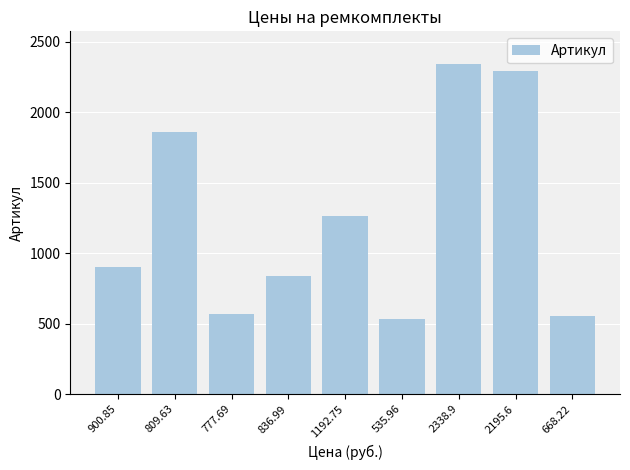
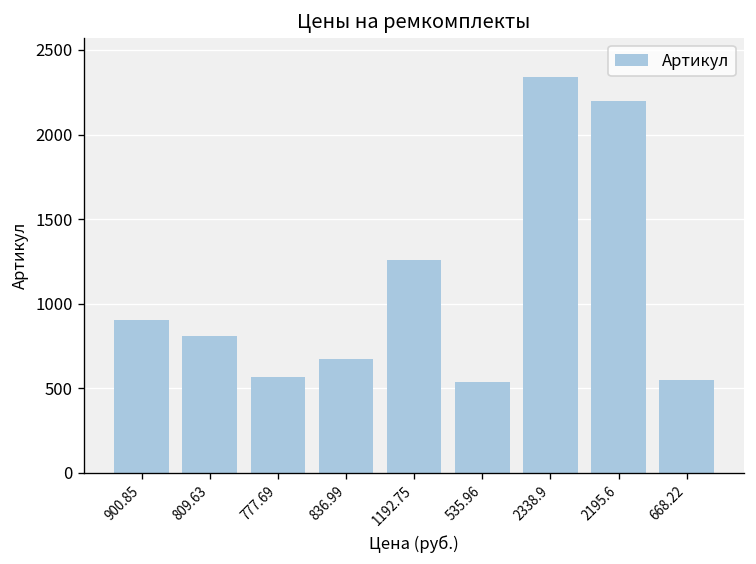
809.63: 1860 -> 810
836.99: 840 -> 670
2195.6: 2290 -> 2200
